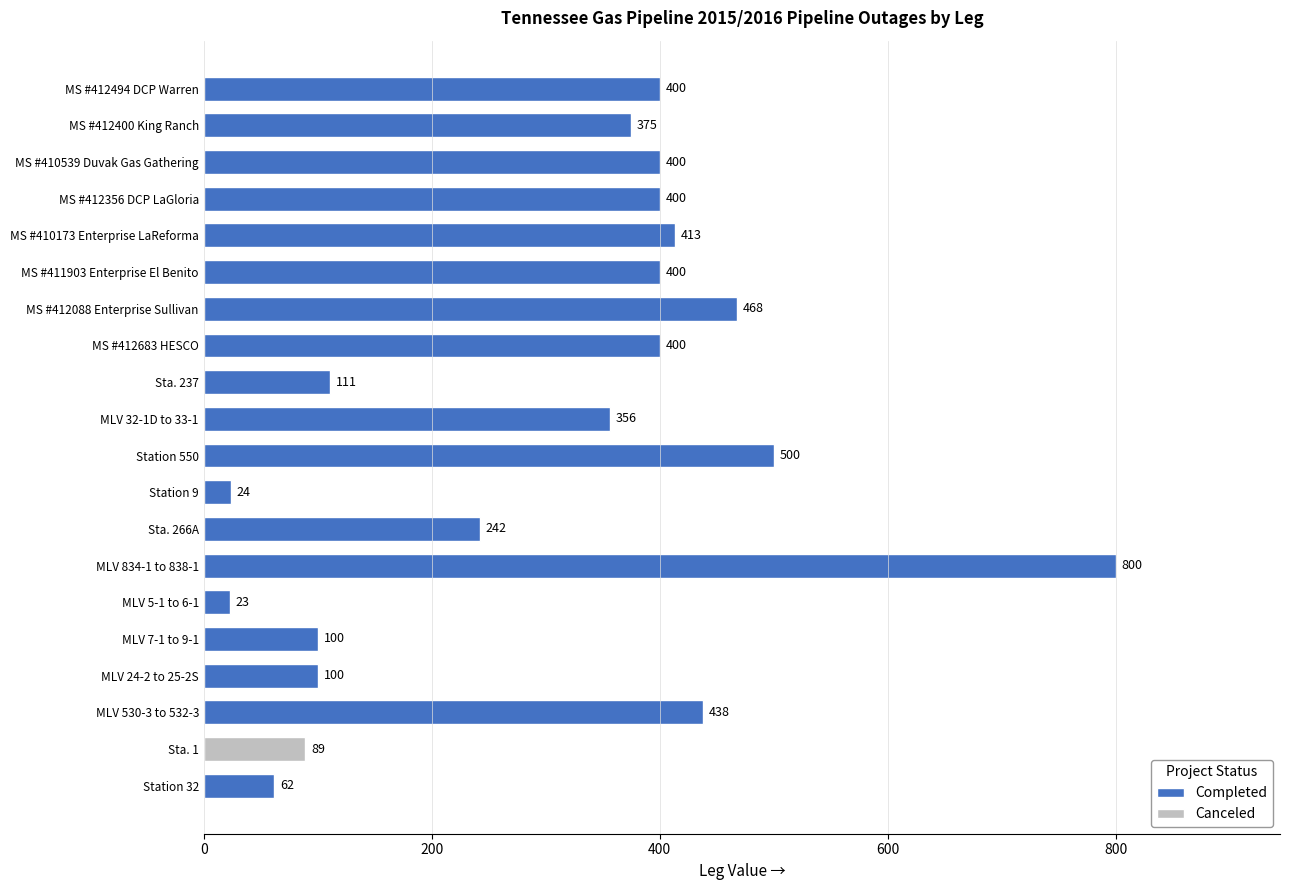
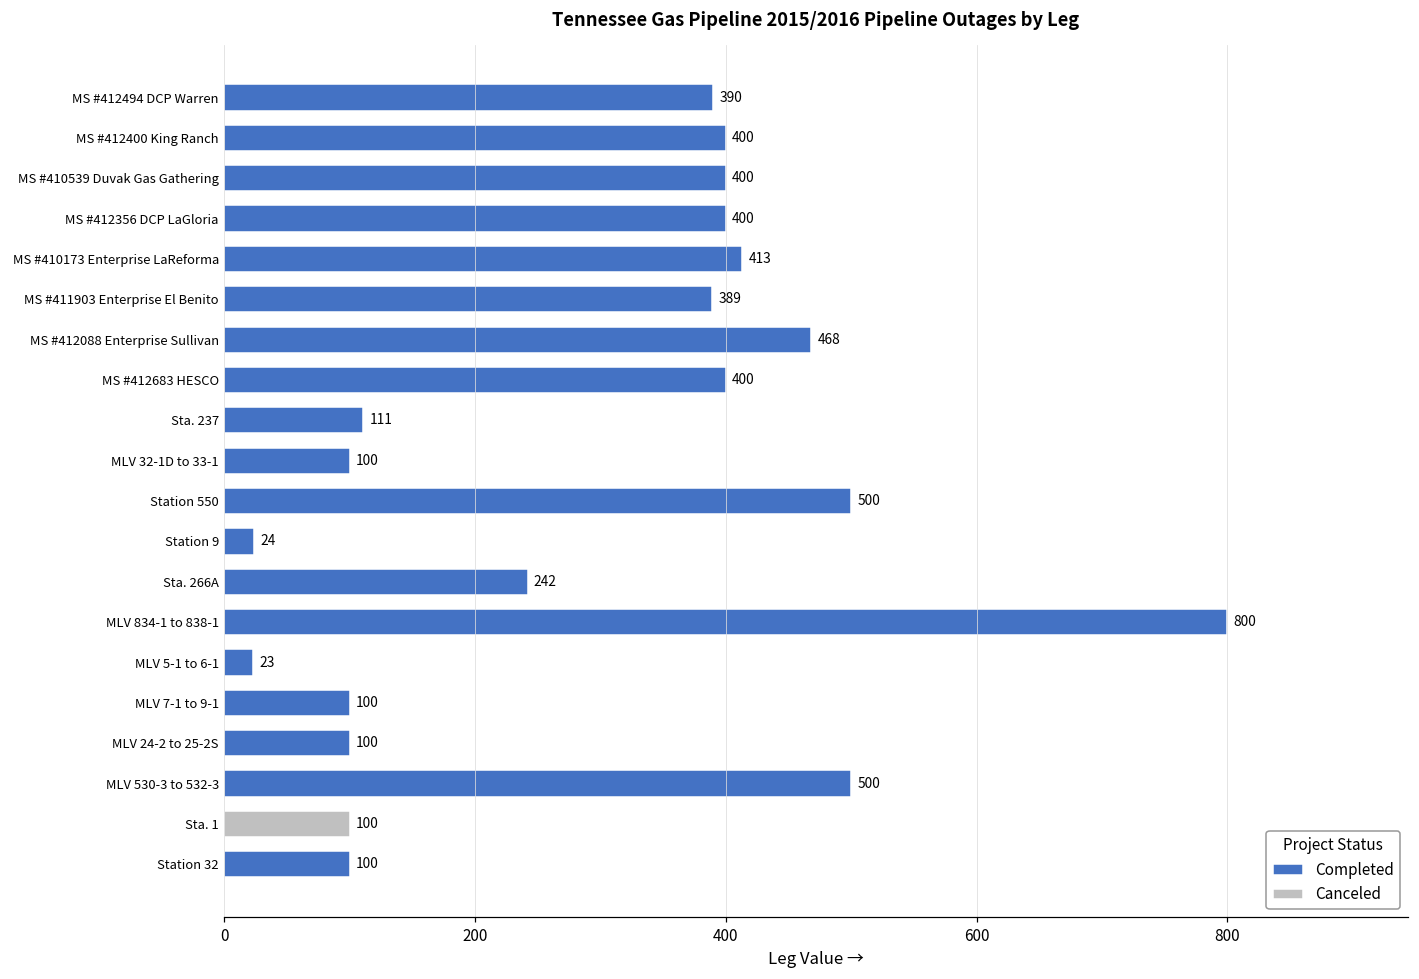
MS #412494 DCP Warren: 400 -> 390
MS #412400 King Ranch: 375 -> 400
MS #411903 Enterprise El Benito: 400 -> 389
MLV 32-1D to 33-1: 356 -> 100
MLV 530-3 to 532-3: 438 -> 500
Sta. 1: 89 -> 100
Station 32: 62 -> 100
